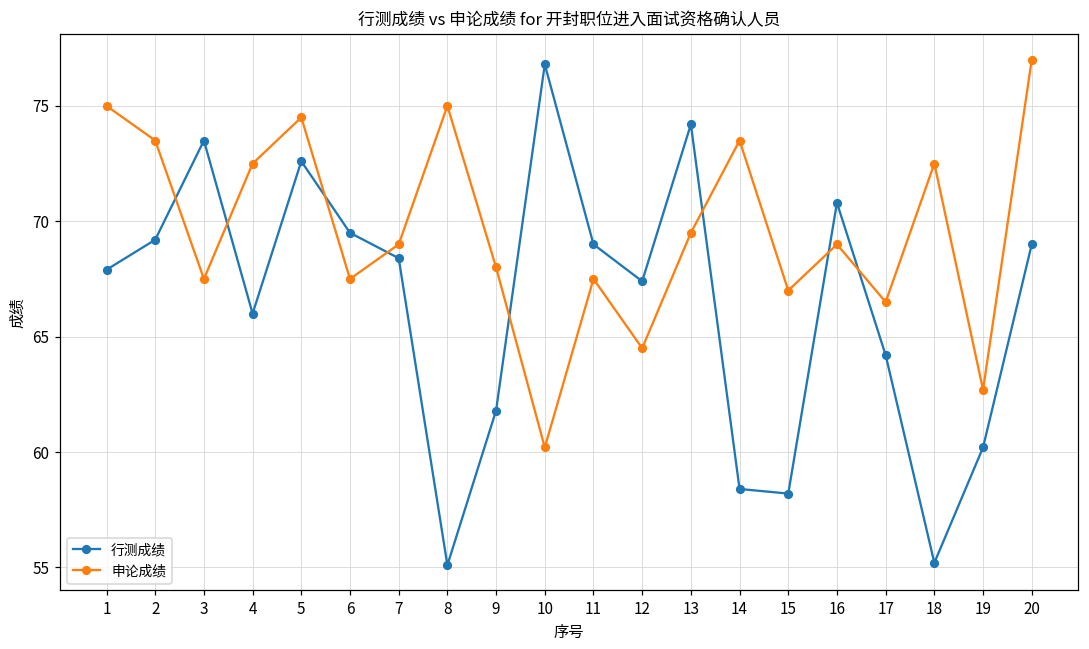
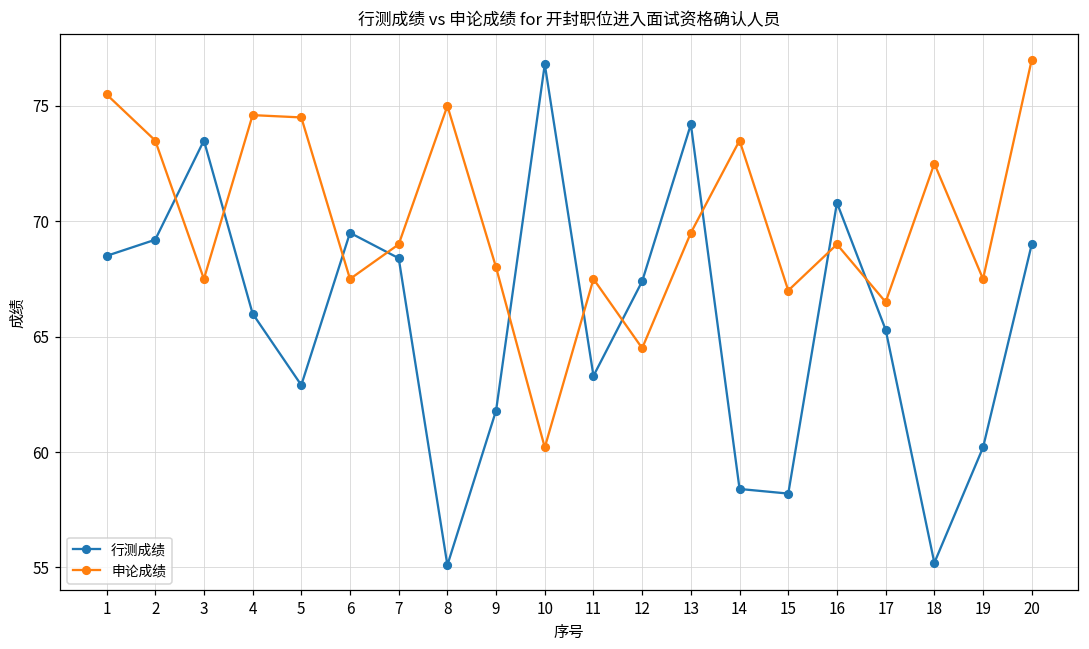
行测成绩, 1: 67.9 -> 68.5
申论成绩, 1: 75.0 -> 75.5
申论成绩, 4: 72.5 -> 74.6
行测成绩, 5: 72.6 -> 62.9
行测成绩, 11: 69.0 -> 63.3
行测成绩, 17: 64.2 -> 65.3
申论成绩, 19: 62.7 -> 67.5
